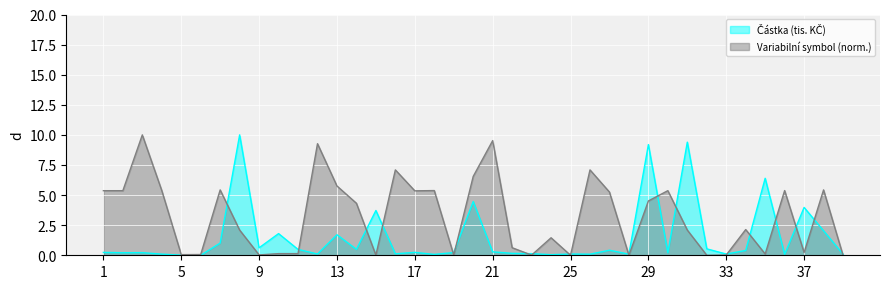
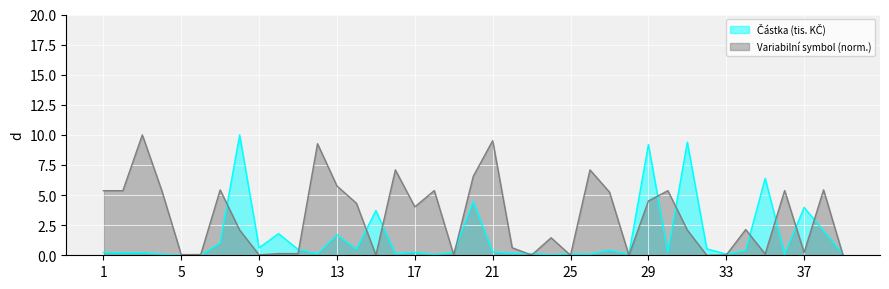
Variabilní symbol (norm.), 17: 5.4 -> 4.0
